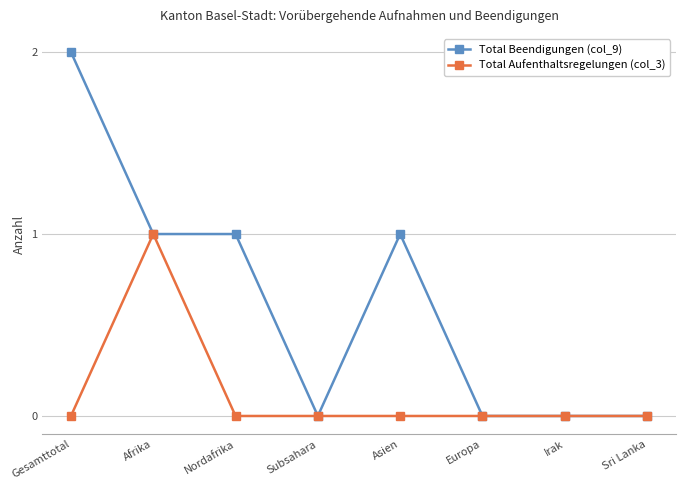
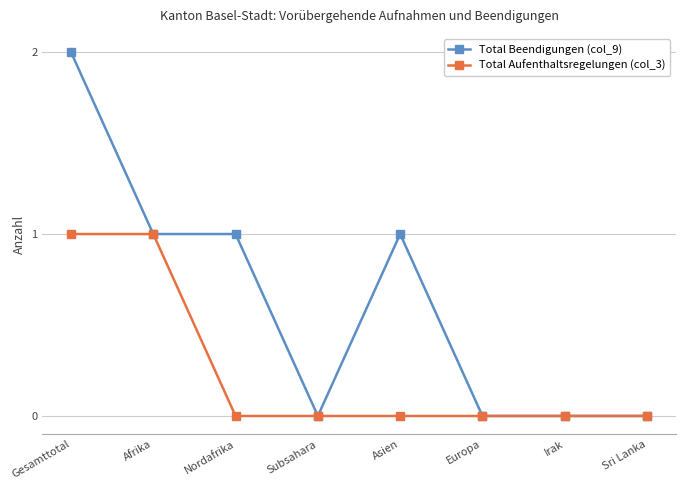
Total Aufenthaltsregelungen (col_3), Gesamttotal: 0 -> 1
